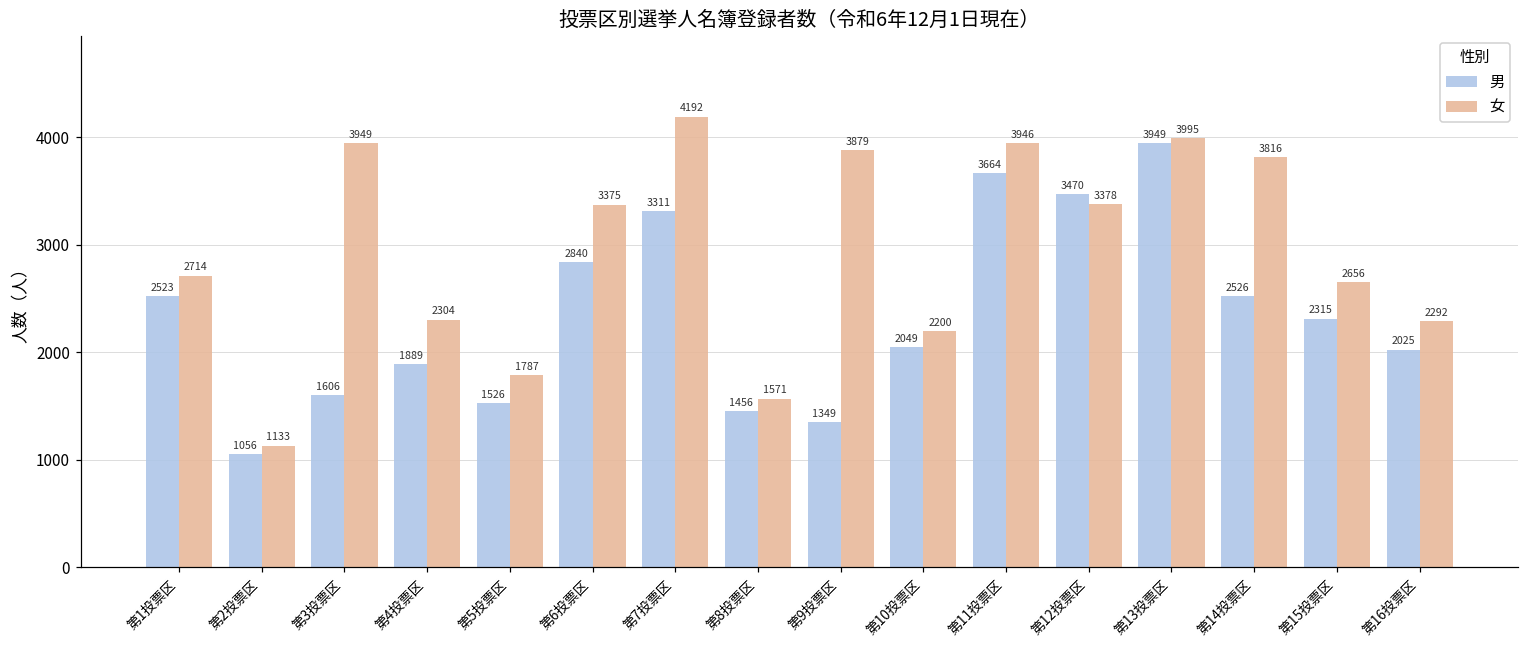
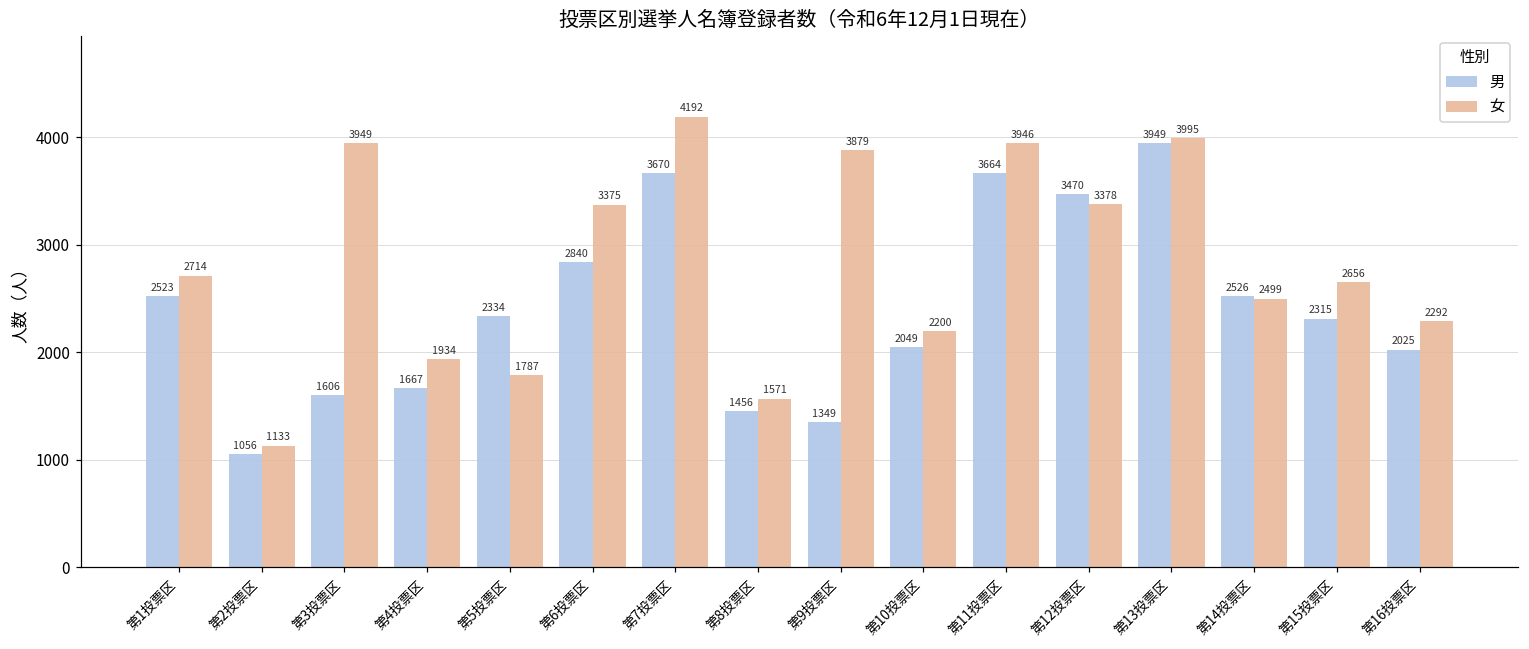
男, 第4投票区: 1889 -> 1667
女, 第4投票区: 2304 -> 1934
男, 第5投票区: 1526 -> 2334
男, 第7投票区: 3311 -> 3670
女, 第14投票区: 3816 -> 2499
